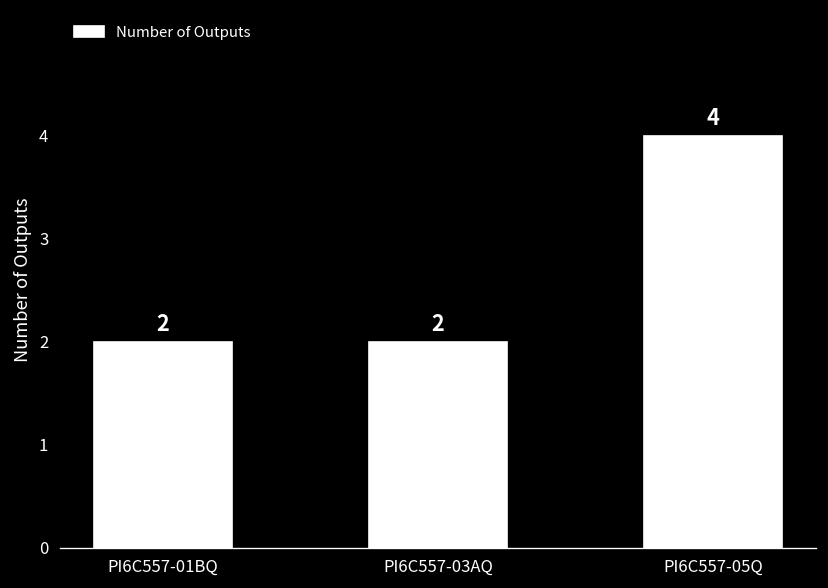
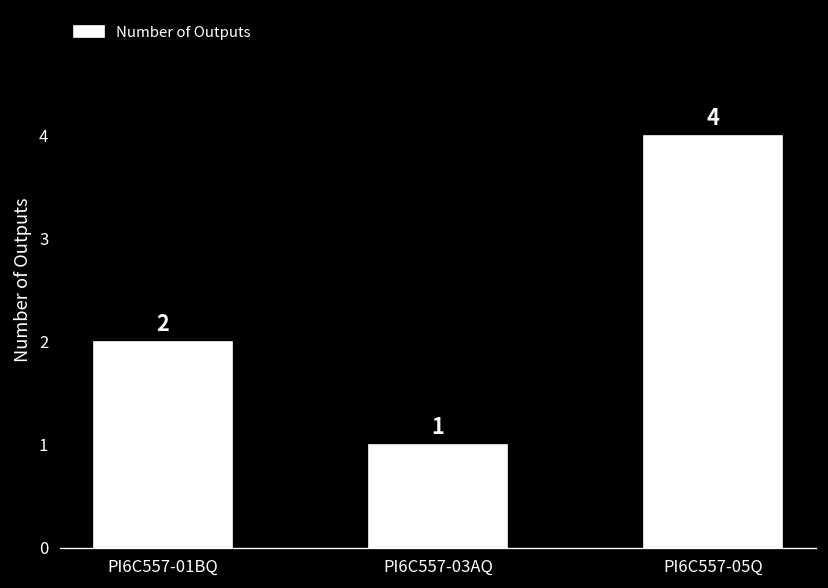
PI6C557-03AQ: 2 -> 1
